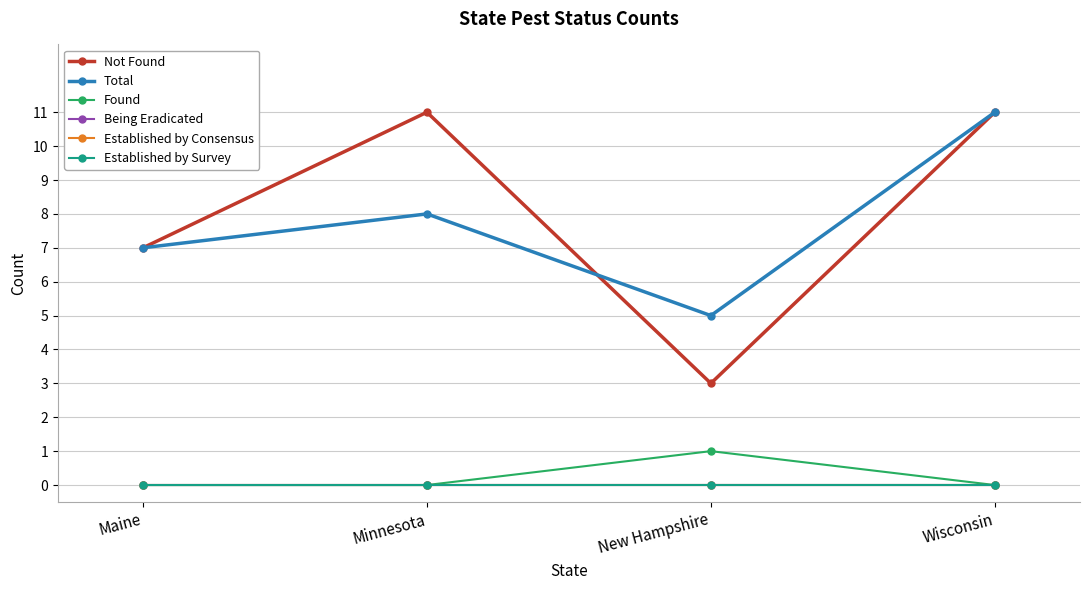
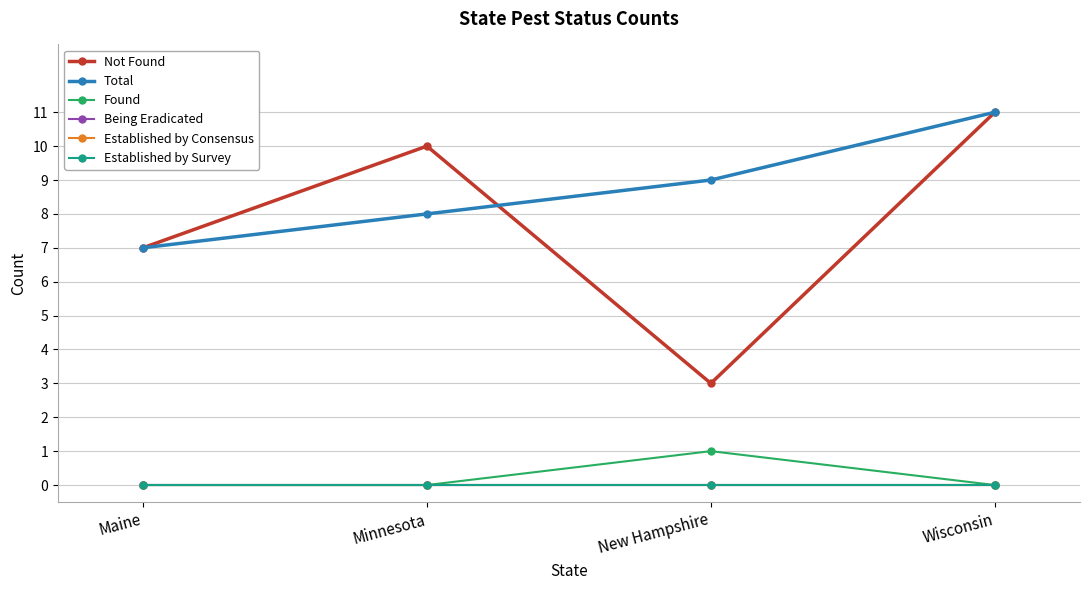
Not Found, Minnesota: 11 -> 10
Total, New Hampshire: 5 -> 9
